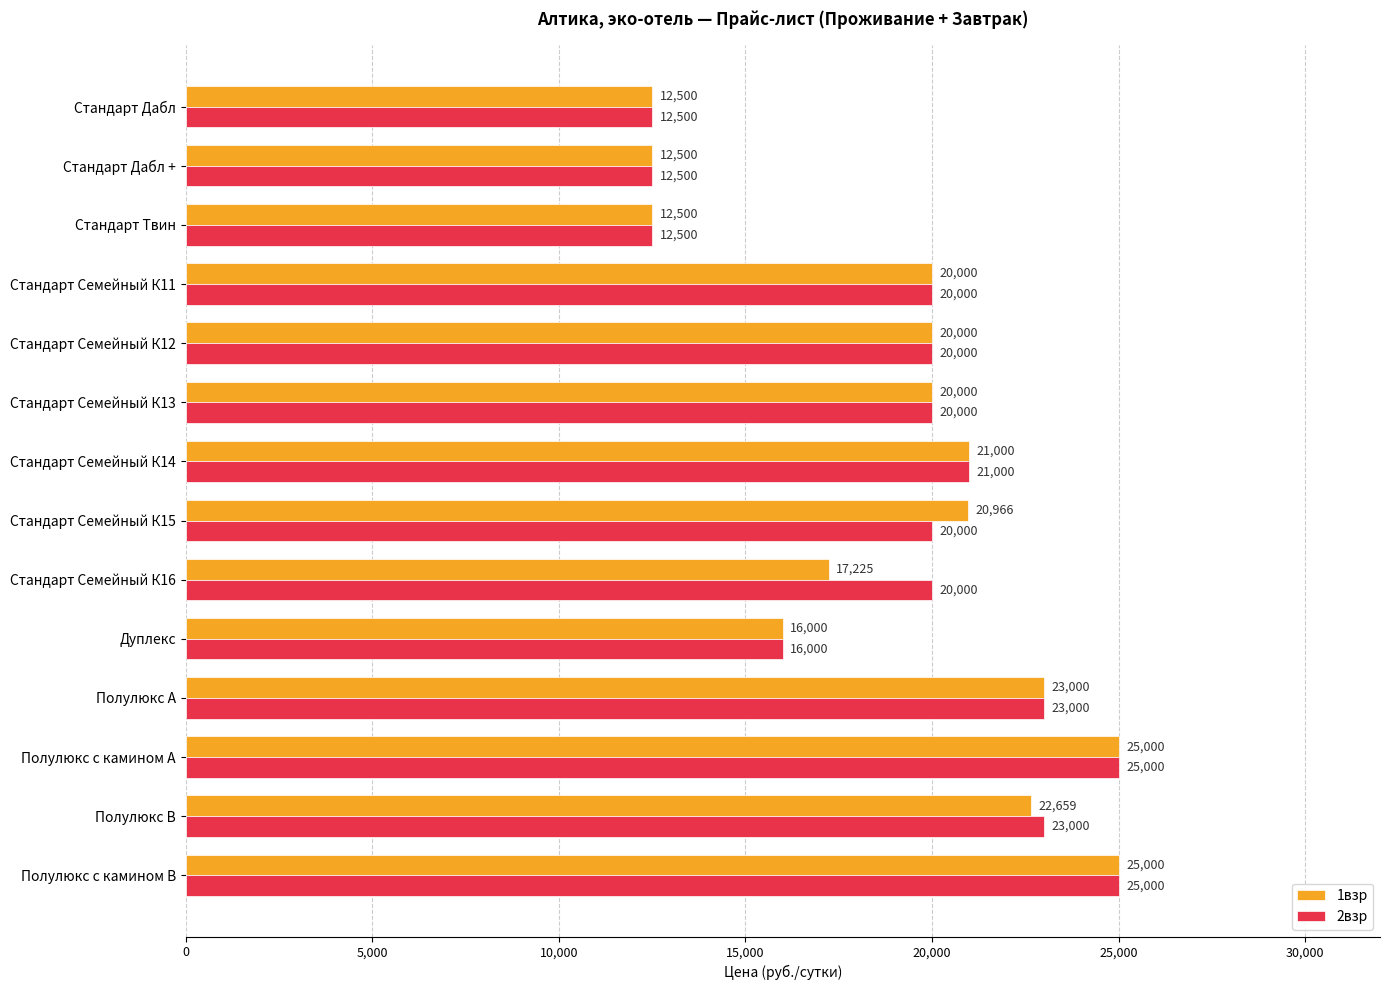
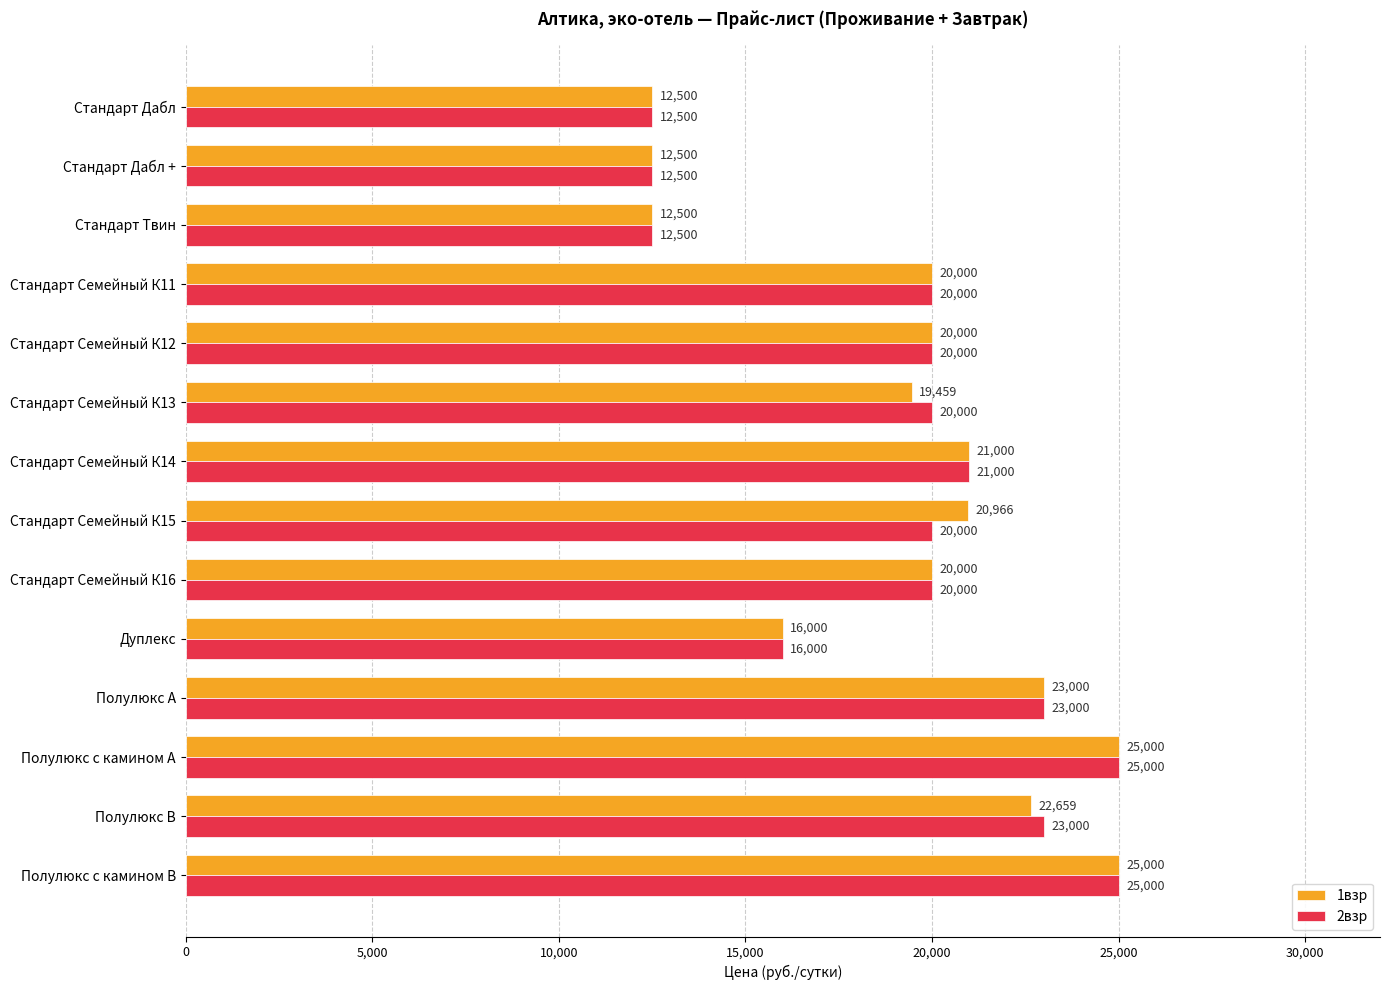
1взр, Стандарт Семейный К13: 20,000 -> 19,459
1взр, Стандарт Семейный К16: 17,225 -> 20,000
